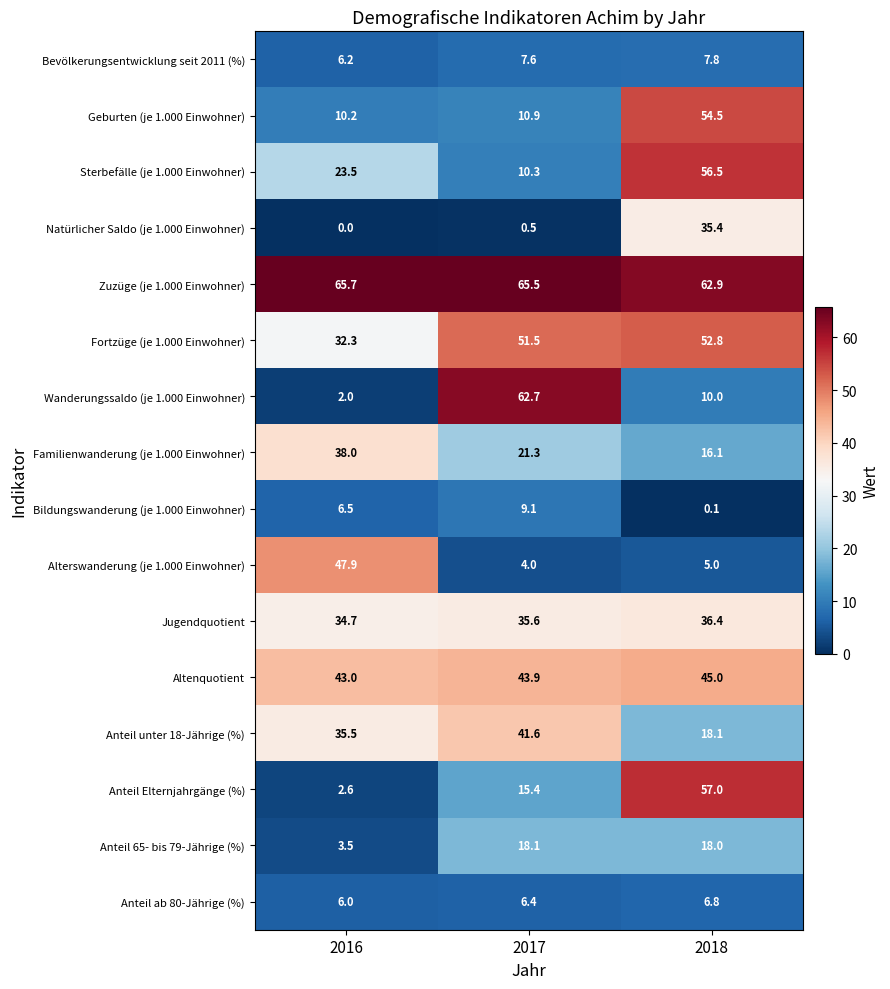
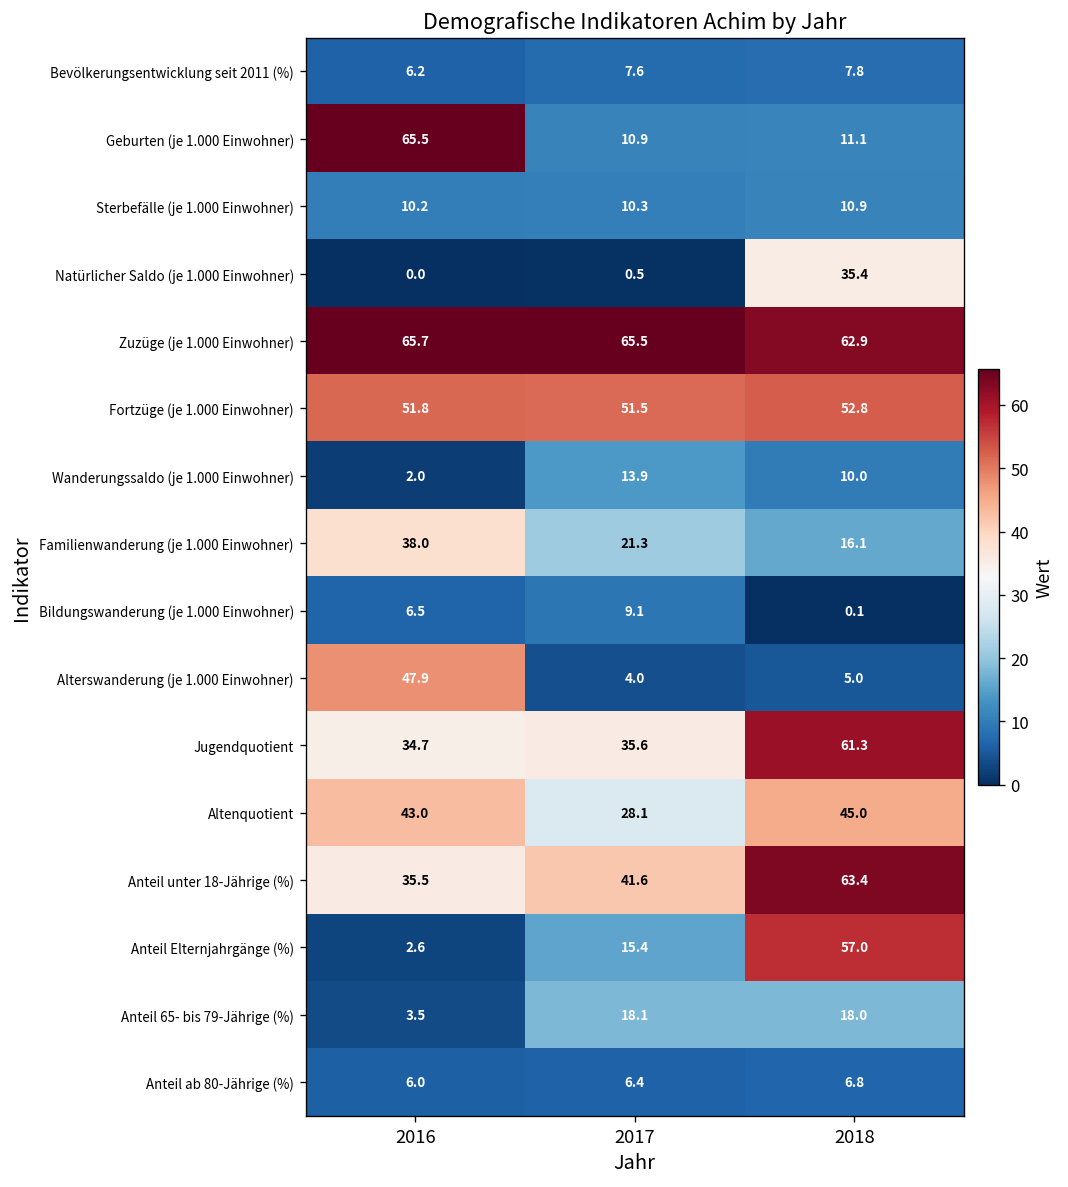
Geburten (je 1.000 Einwohner), 2016: 10.2 -> 65.5
Geburten (je 1.000 Einwohner), 2018: 54.5 -> 11.1
Sterbefälle (je 1.000 Einwohner), 2016: 23.5 -> 10.2
Sterbefälle (je 1.000 Einwohner), 2018: 56.5 -> 10.9
Fortzüge (je 1.000 Einwohner), 2016: 32.3 -> 51.8
Wanderungssaldo (je 1.000 Einwohner), 2017: 62.7 -> 13.9
Jugendquotient, 2018: 36.4 -> 61.3
Altenquotient, 2017: 43.9 -> 28.1
Anteil unter 18-Jährige (%), 2018: 18.1 -> 63.4
